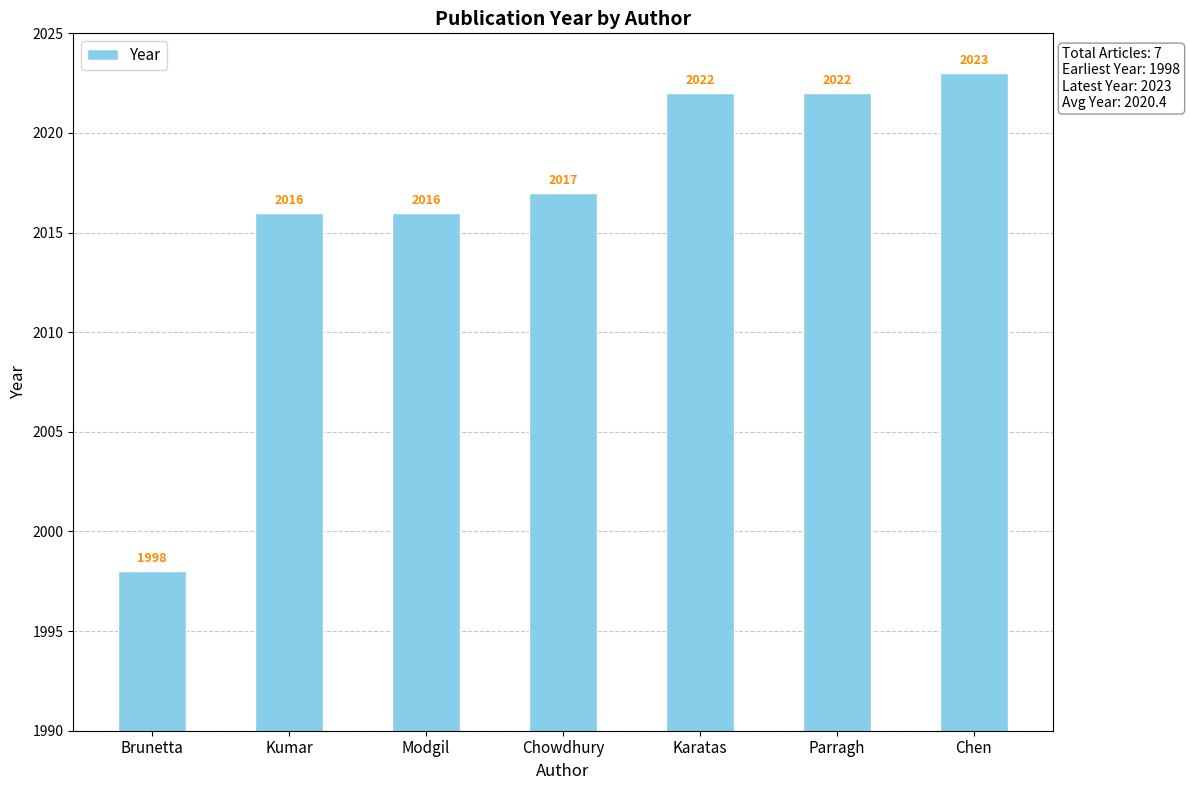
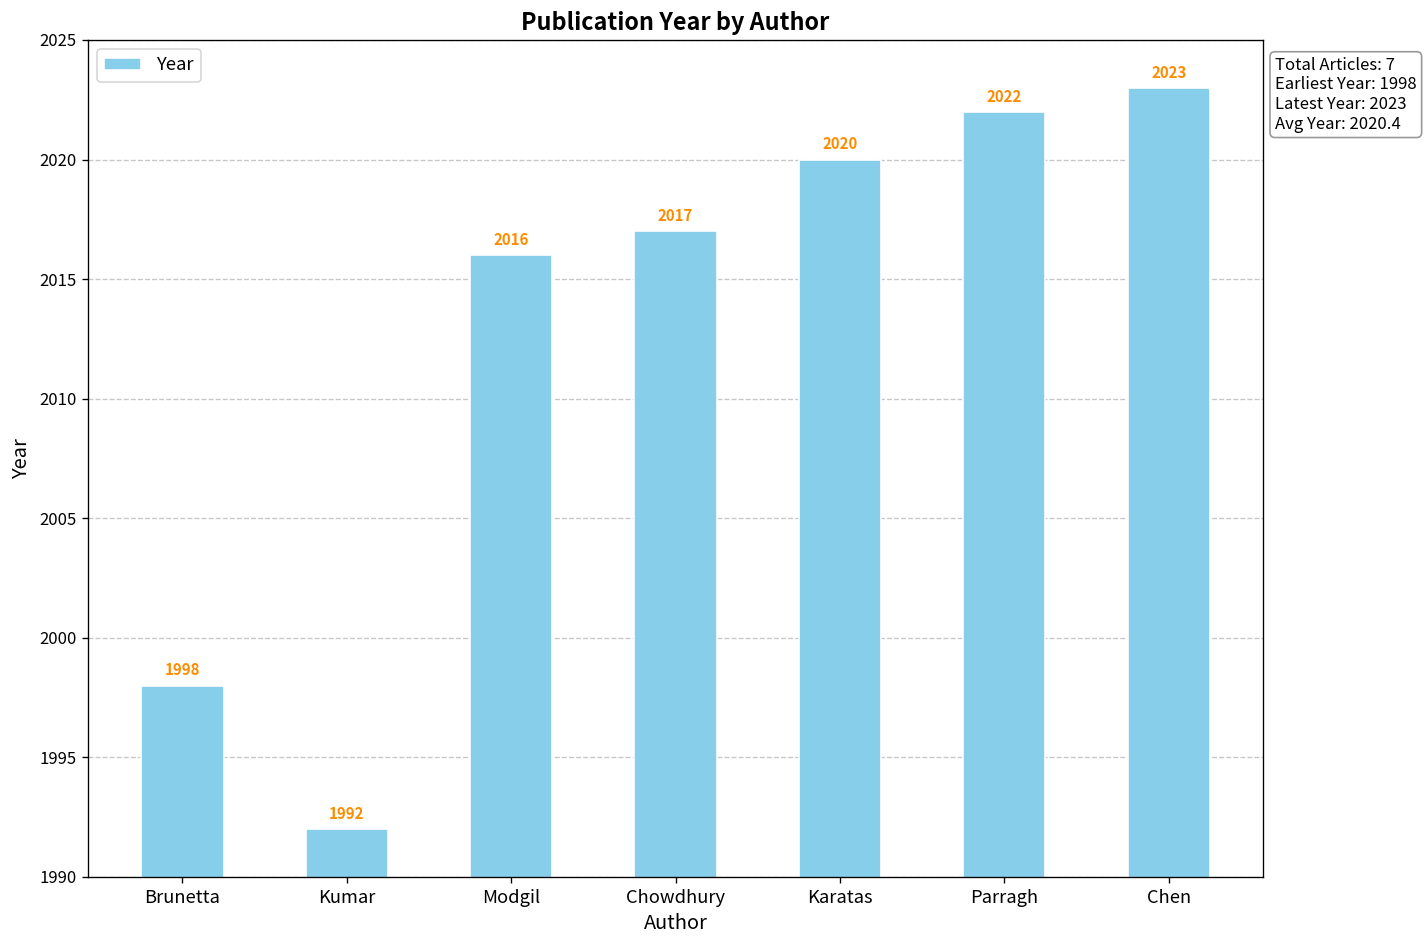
Kumar: 2016 -> 1992
Karatas: 2022 -> 2020
